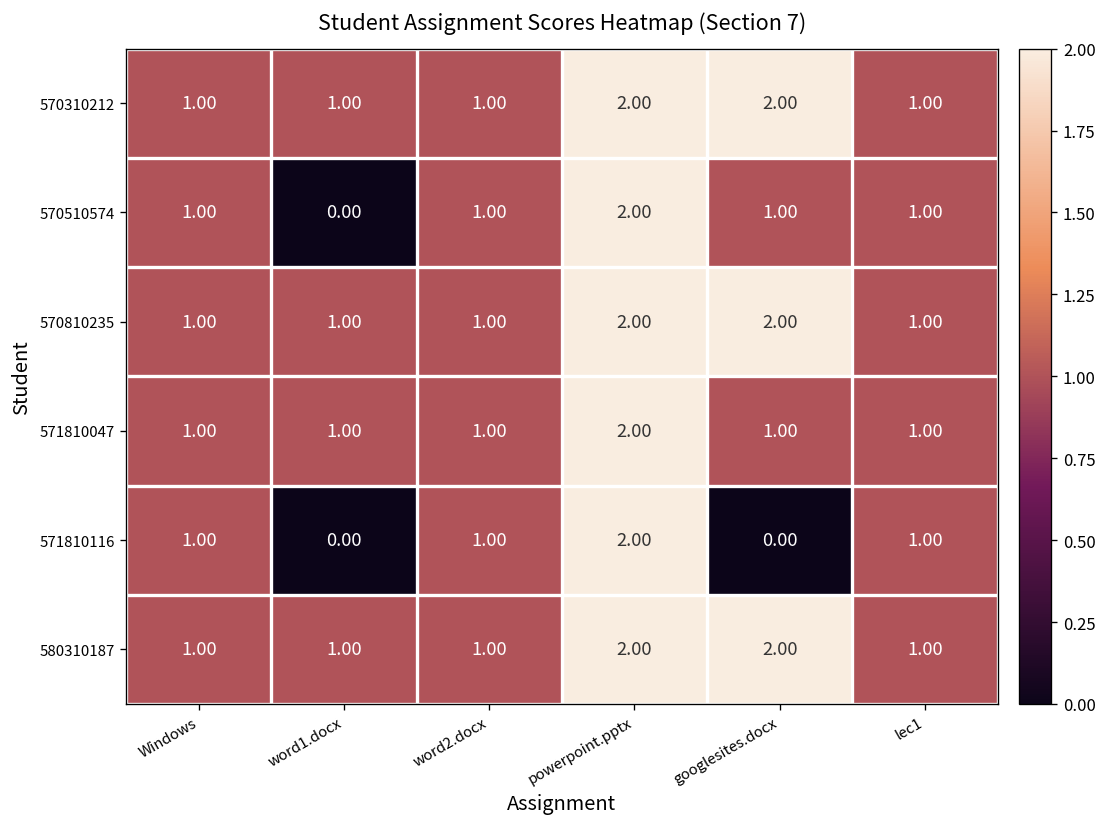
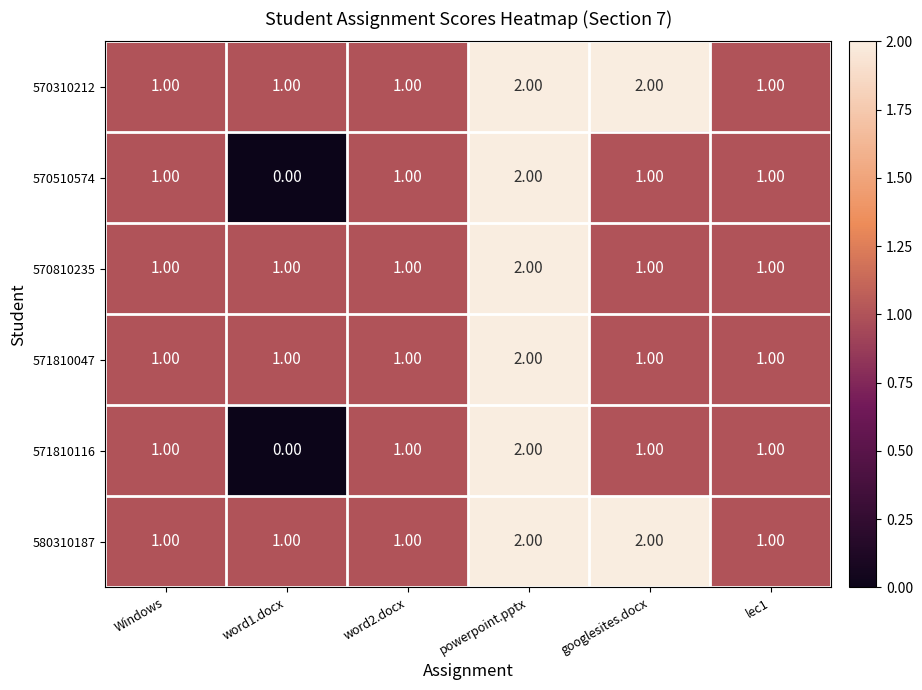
570810235, googlesites.docx: 2.00 -> 1.00
571810116, googlesites.docx: 0.00 -> 1.00
